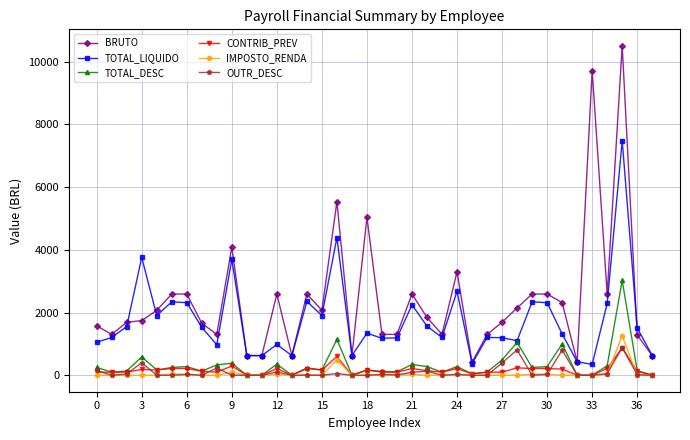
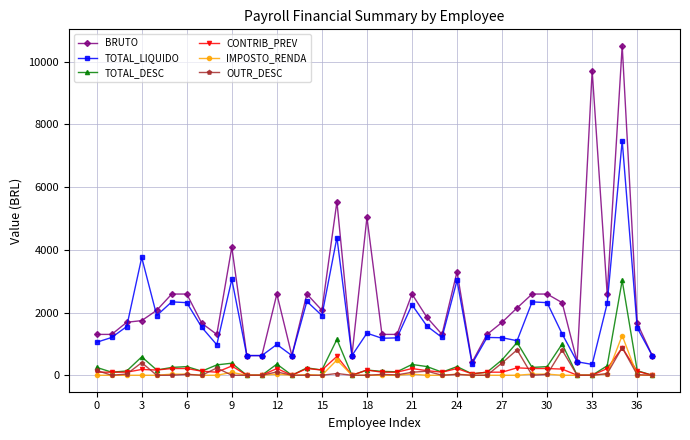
BRUTO, 0: 1600 -> 1300
TOTAL_LIQUIDO, 9: 3700 -> 3100
TOTAL_LIQUIDO, 24: 2700 -> 3000
BRUTO, 36: 1300 -> 1700
